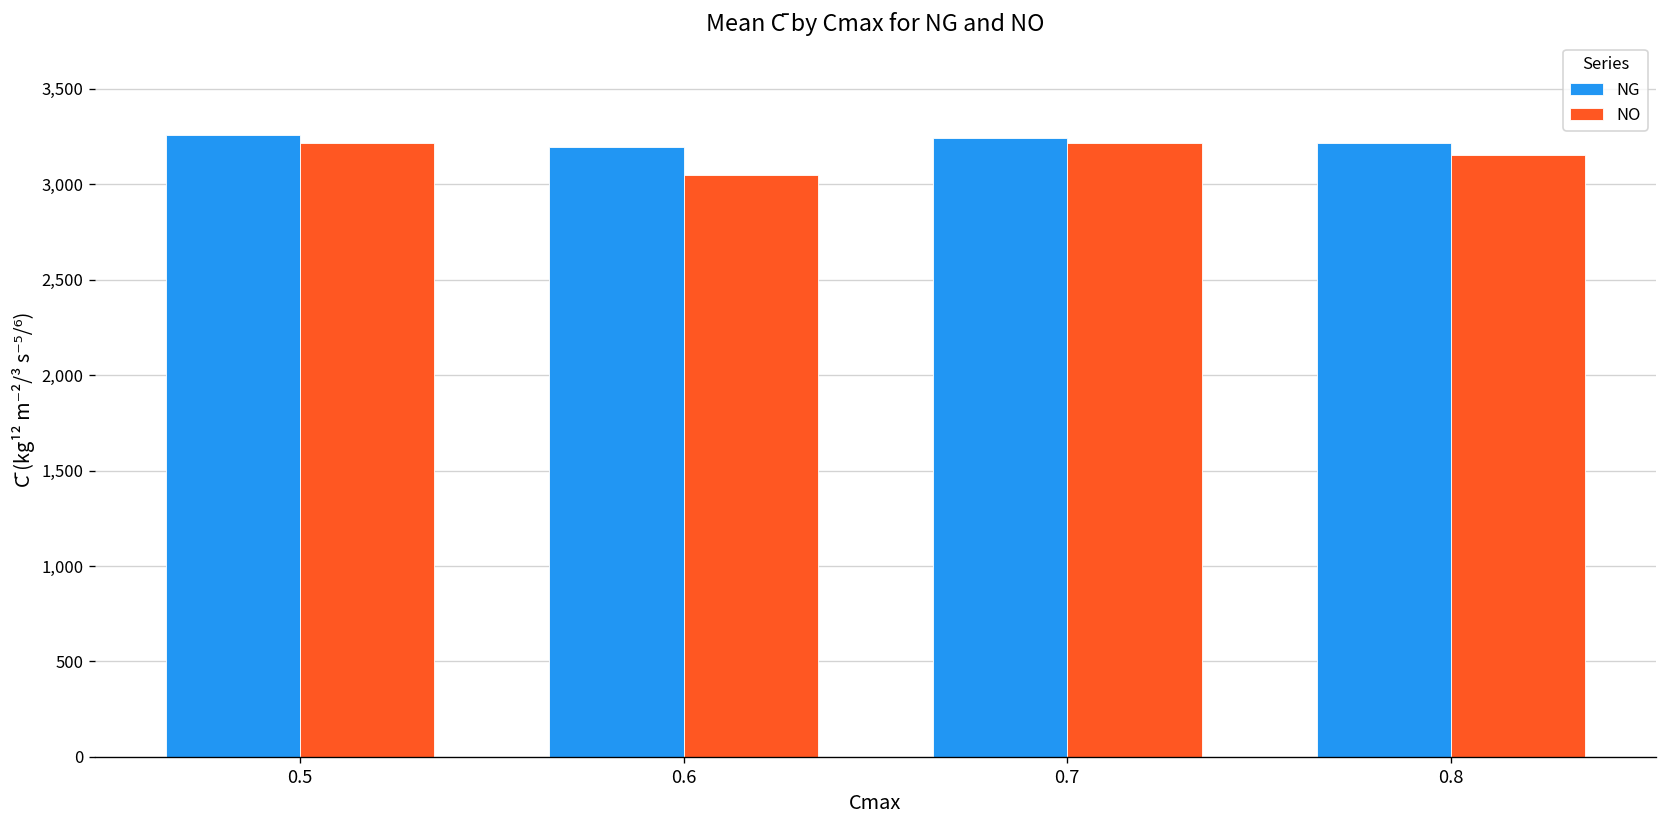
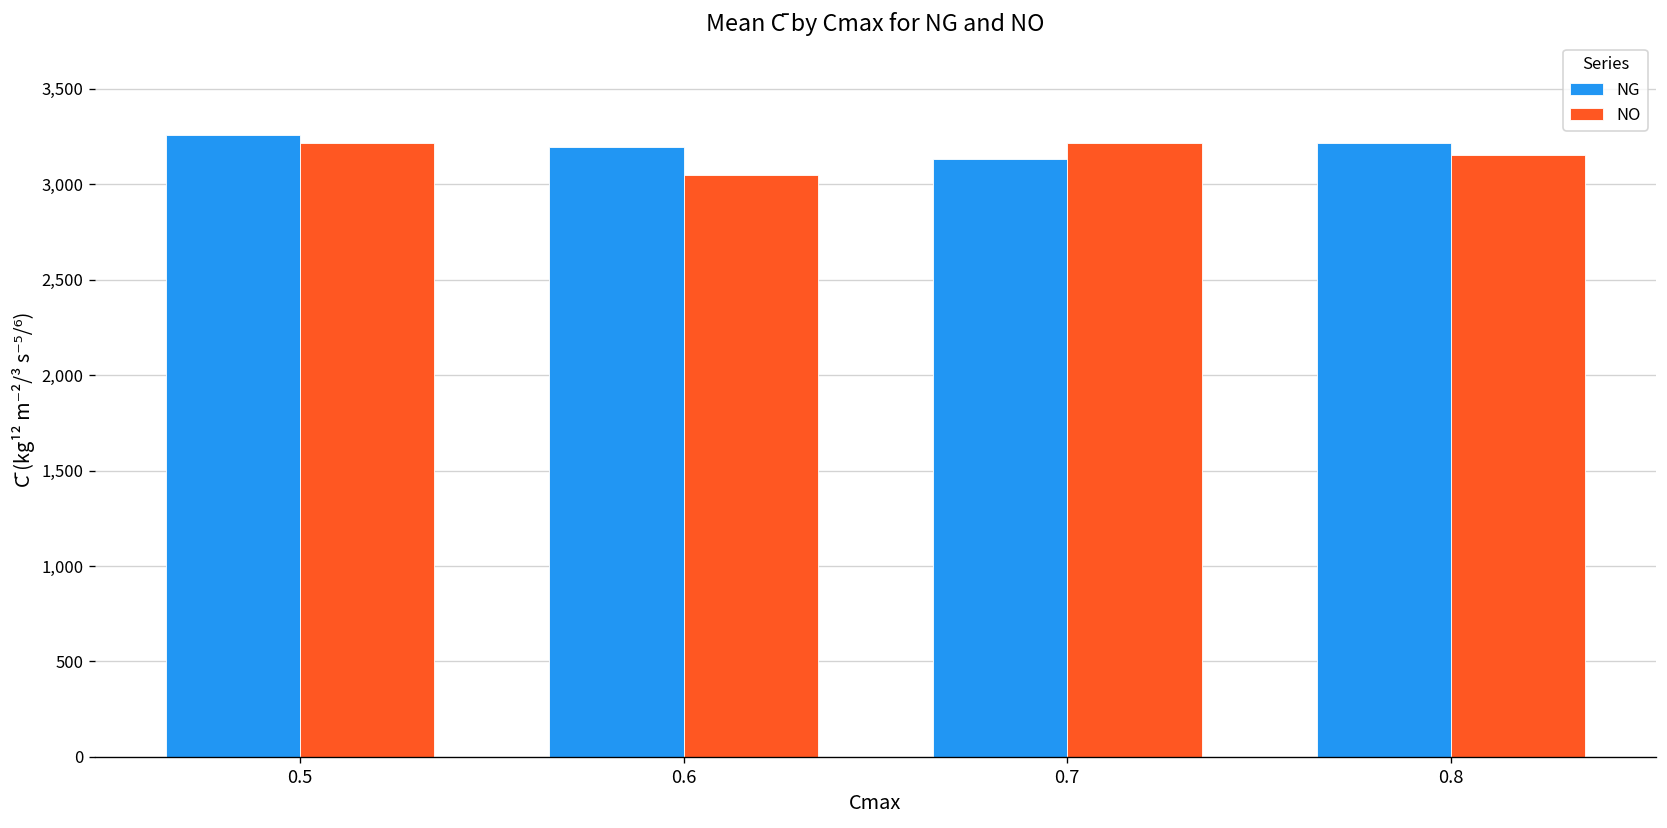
NG, 0.7: 3,240 -> 3,130
